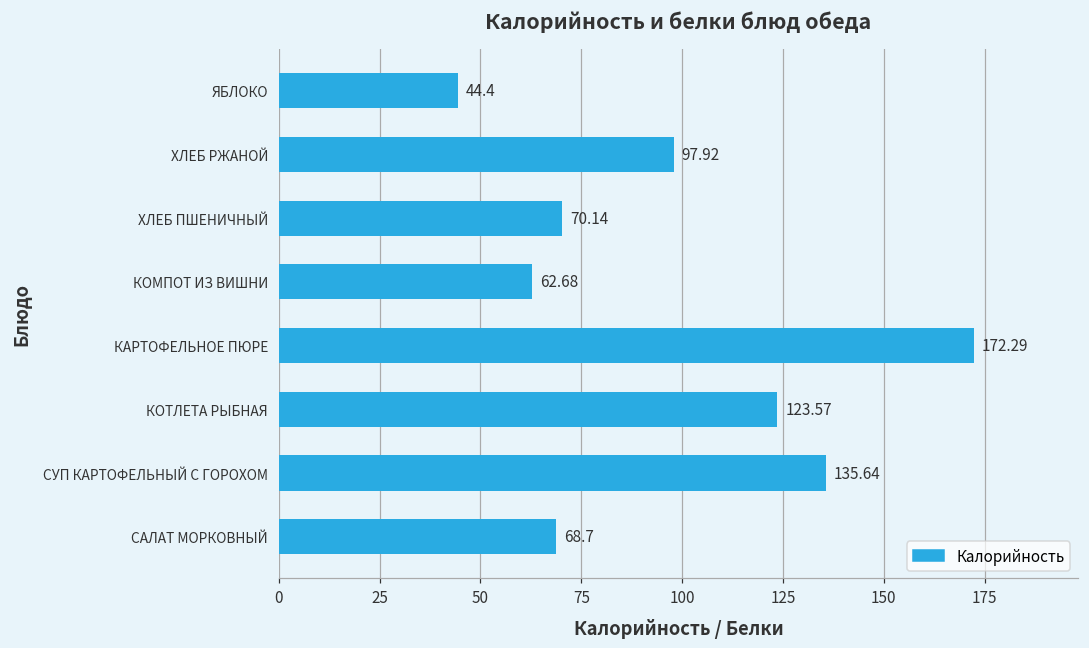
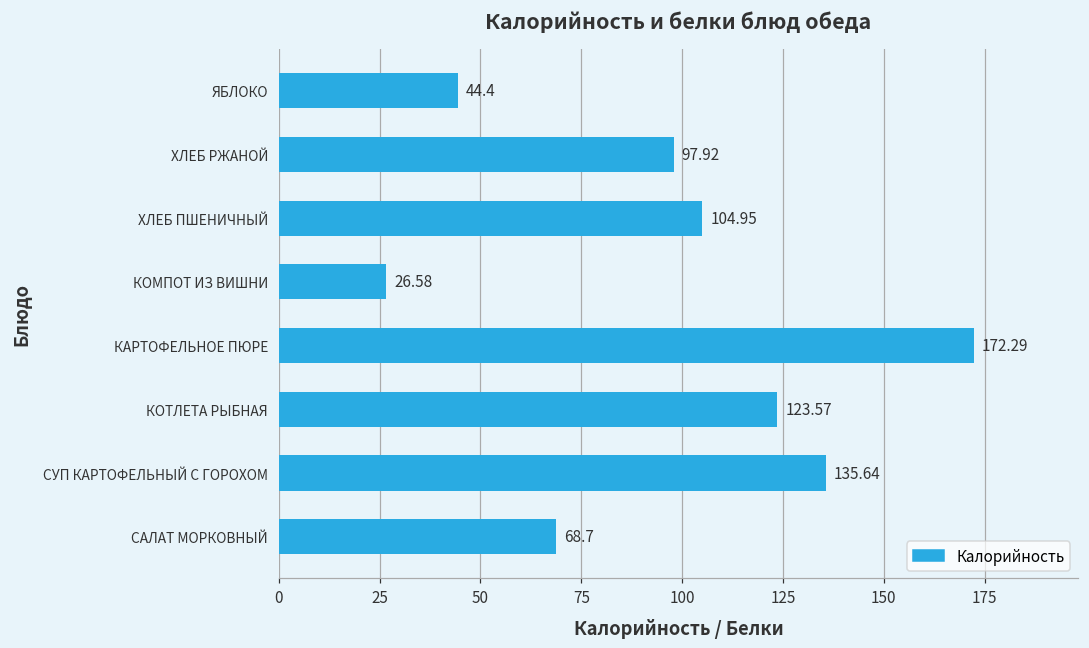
ХЛЕБ ПШЕНИЧНЫЙ: 70.14 -> 104.95
КОМПОТ ИЗ ВИШНИ: 62.68 -> 26.58
